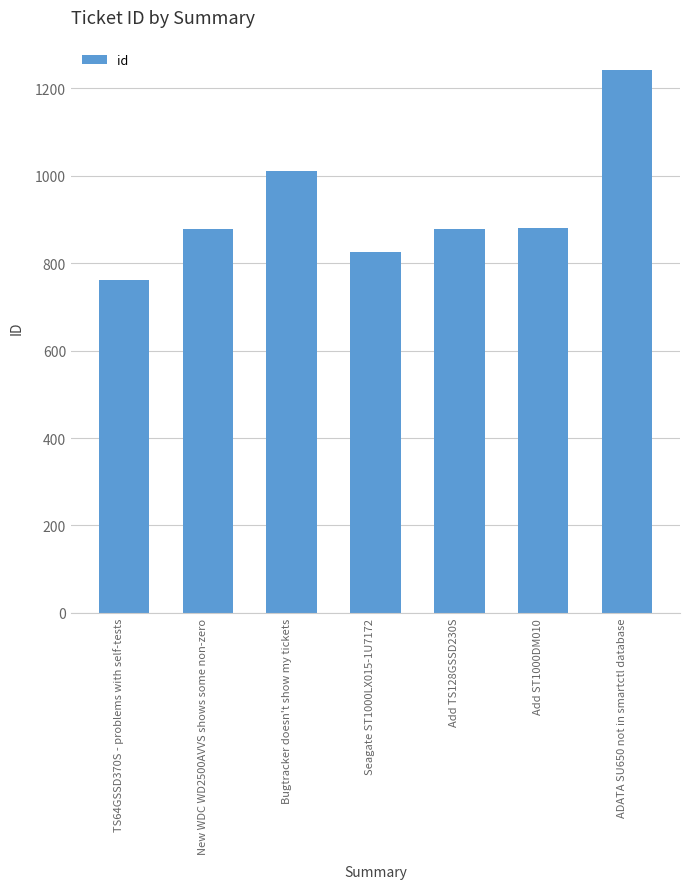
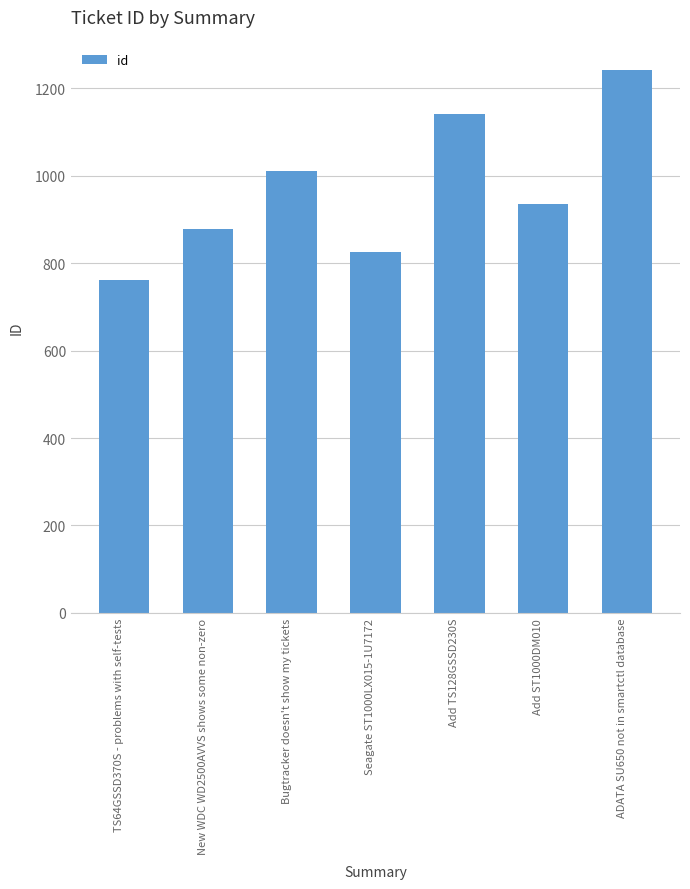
Add TS128GSSD230S: 880 -> 1140
Add ST1000DM010: 880 -> 940
